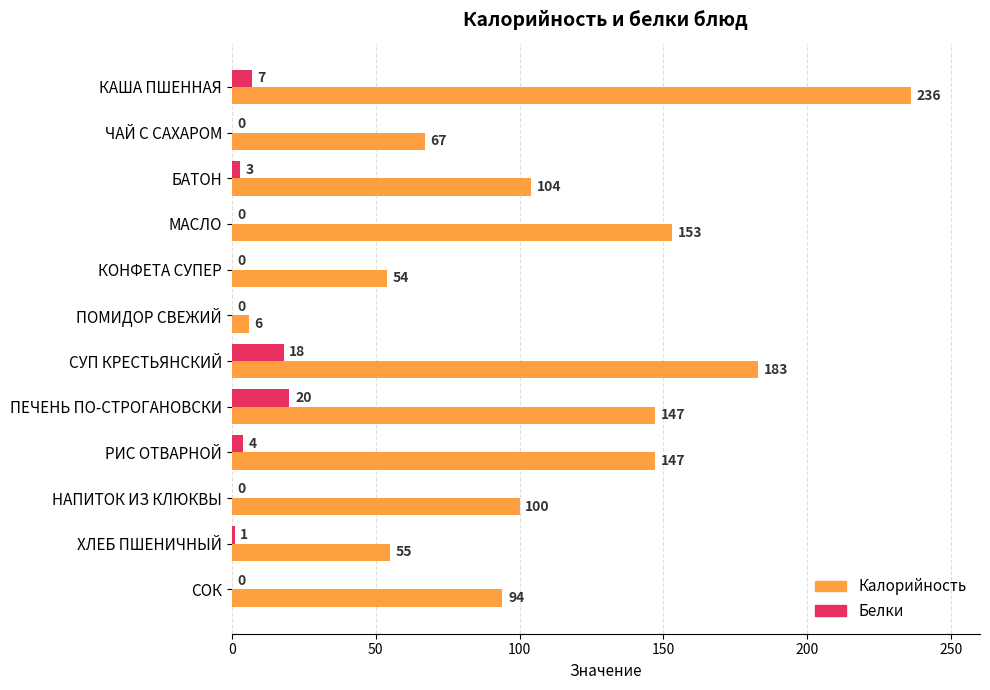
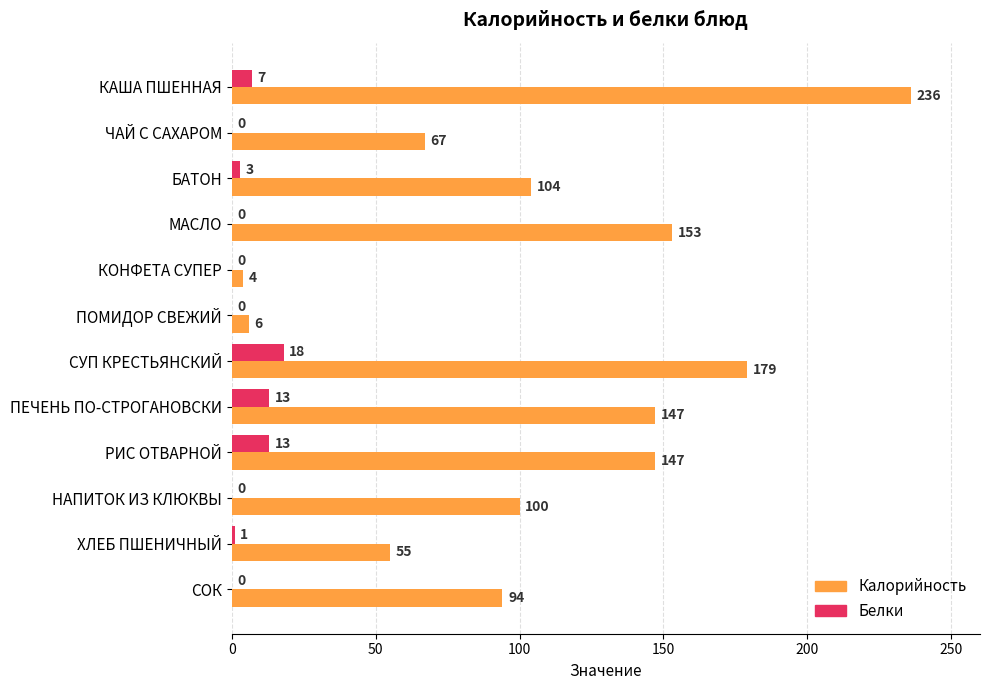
Калорийность, КОНФЕТА СУПЕР: 54 -> 4
Калорийность, СУП КРЕСТЬЯНСКИЙ: 183 -> 179
Белки, ПЕЧЕНЬ ПО-СТРОГАНОВСКИ: 20 -> 13
Белки, РИС ОТВАРНОЙ: 4 -> 13
